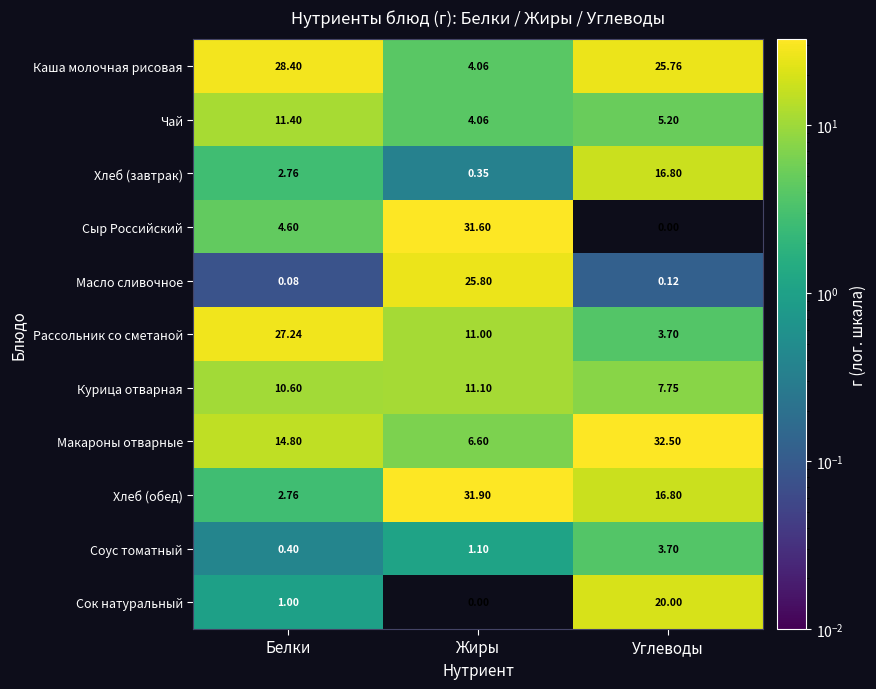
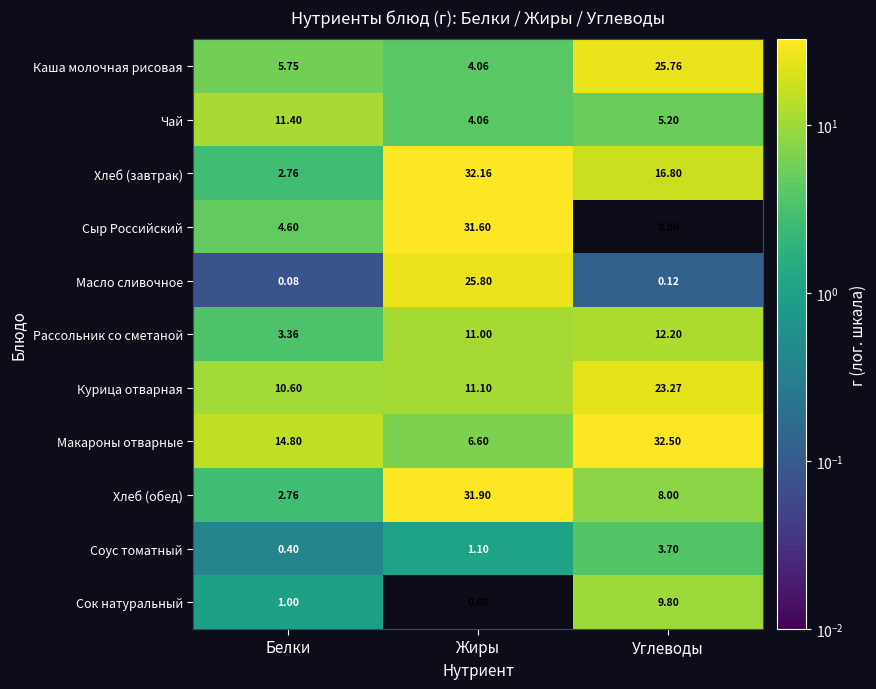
Каша молочная рисовая, Белки: 28.40 -> 5.75
Хлеб (завтрак), Жиры: 0.35 -> 32.16
Рассольник со сметаной, Белки: 27.24 -> 3.36
Рассольник со сметаной, Углеводы: 3.70 -> 12.20
Курица отварная, Углеводы: 7.75 -> 23.27
Хлеб (обед), Углеводы: 16.80 -> 8.00
Сок натуральный, Углеводы: 20.00 -> 9.80
